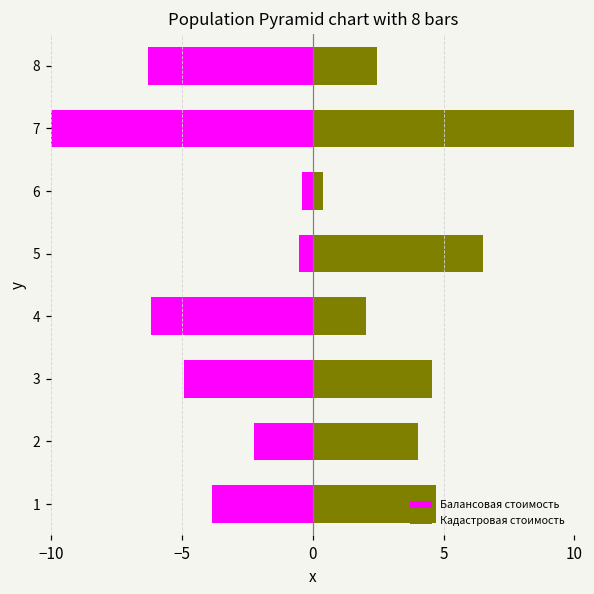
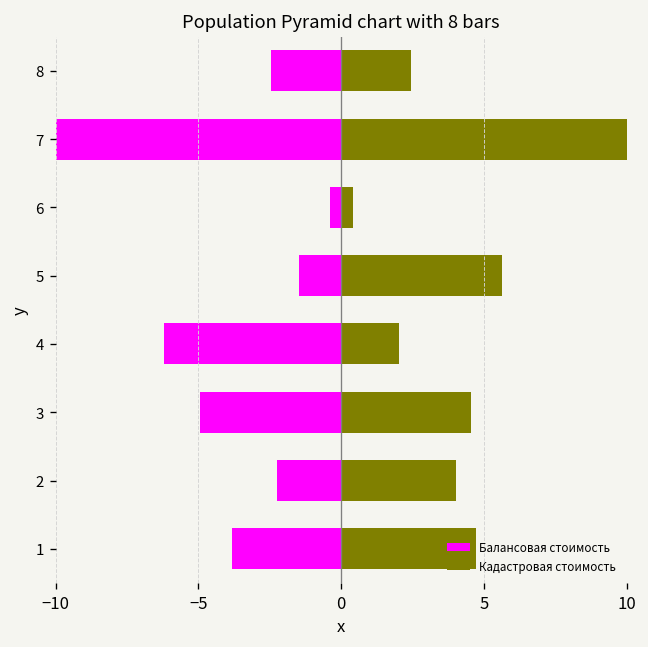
Балансовая стоимость, 8: -6.3 -> -2.4
Балансовая стоимость, 5: -0.5 -> -1.5
Кадастровая стоимость, 5: 6.5 -> 5.7
